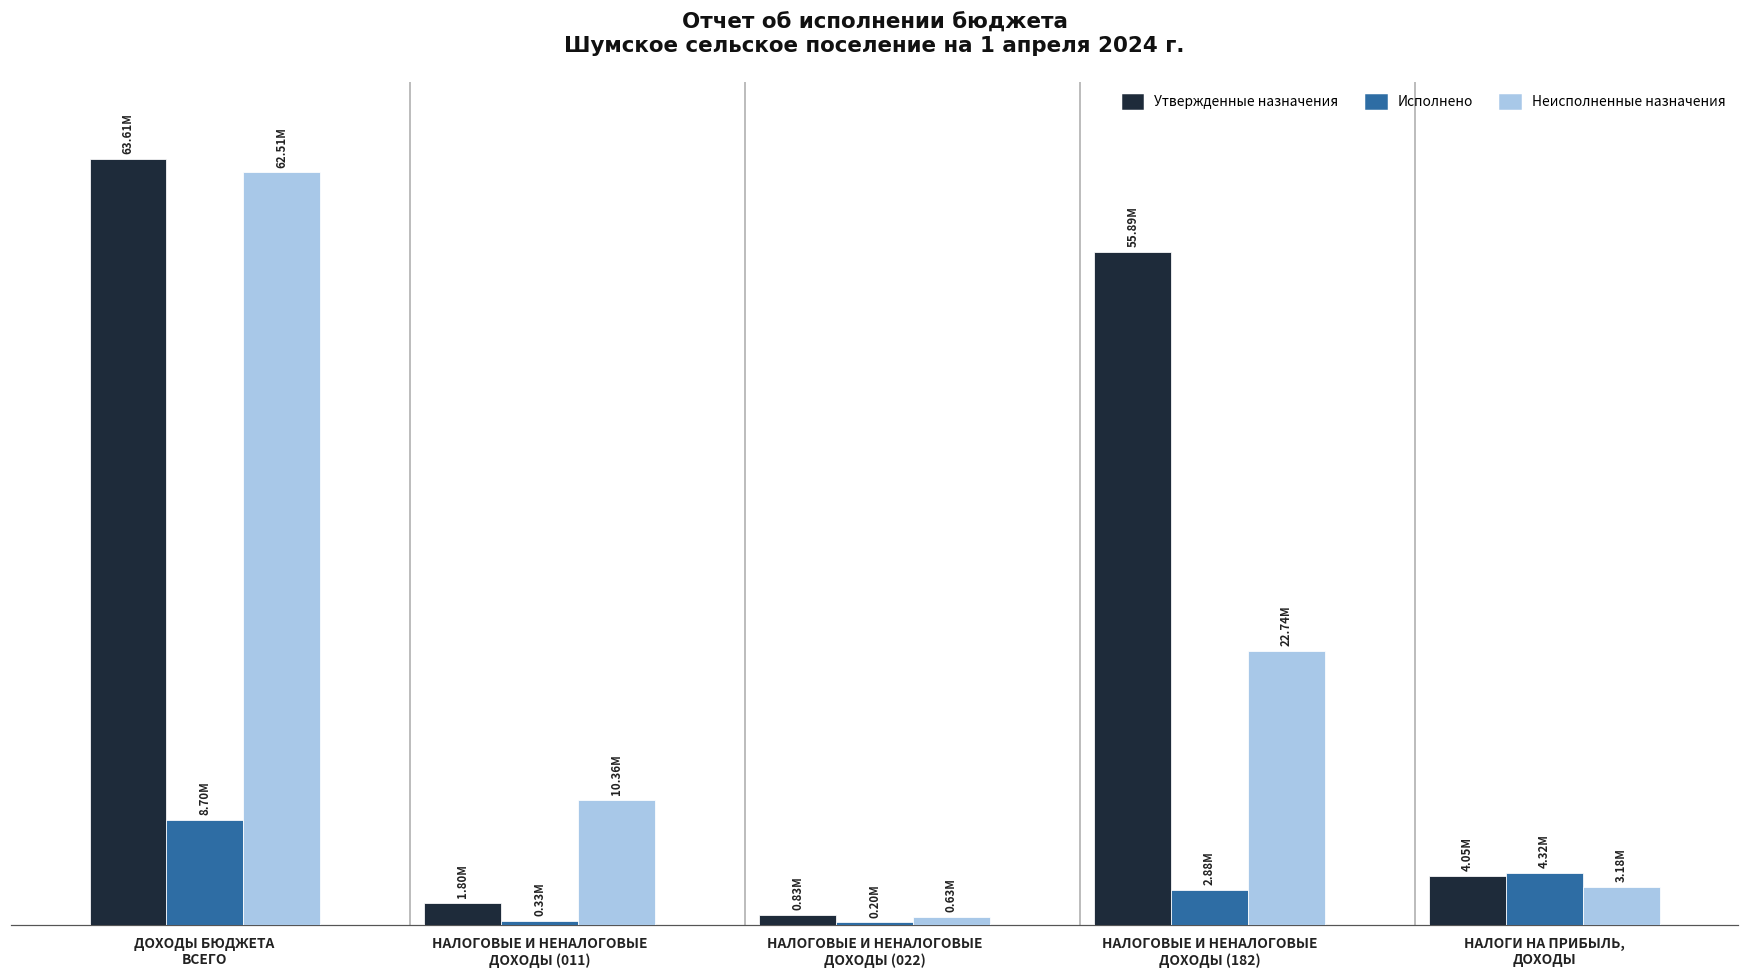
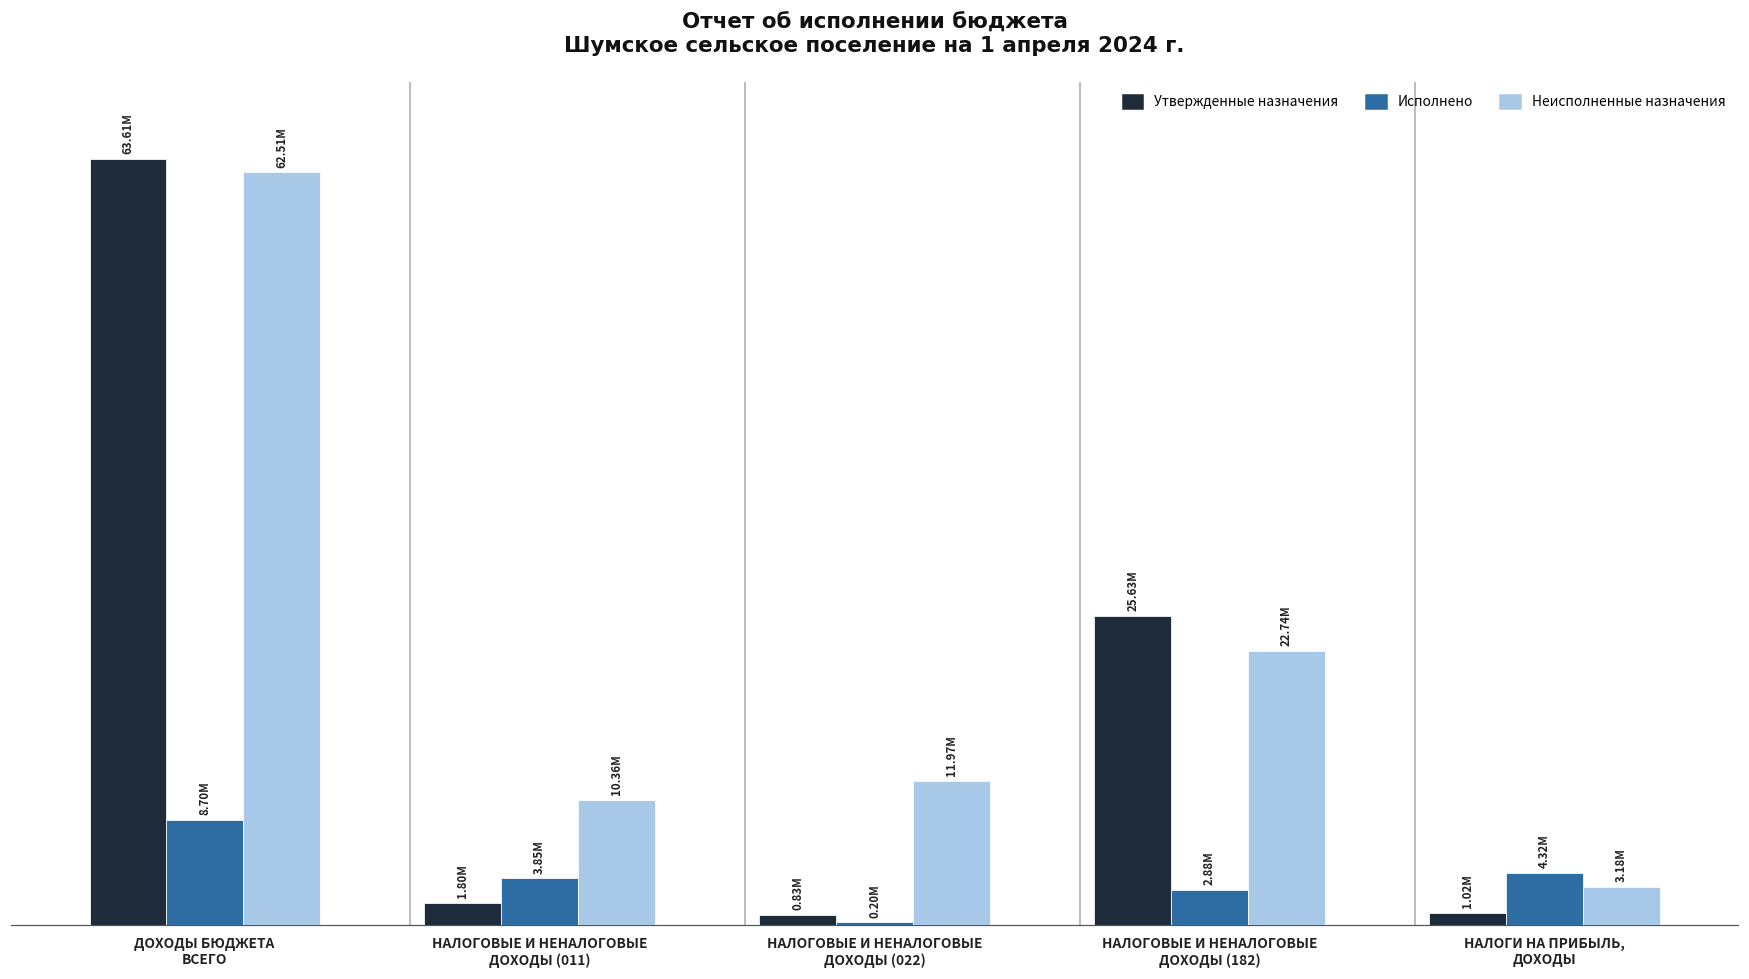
Исполнено, НАЛОГОВЫЕ И НЕНАЛОГОВЫЕ ДОХОДЫ (011): 0.33М -> 3.85М
Неисполненные назначения, НАЛОГОВЫЕ И НЕНАЛОГОВЫЕ ДОХОДЫ (022): 0.63М -> 11.97М
Утвержденные назначения, НАЛОГОВЫЕ И НЕНАЛОГОВЫЕ ДОХОДЫ (182): 55.89М -> 25.63М
Утвержденные назначения, НАЛОГИ НА ПРИБЫЛЬ, ДОХОДЫ: 4.05М -> 1.02М
